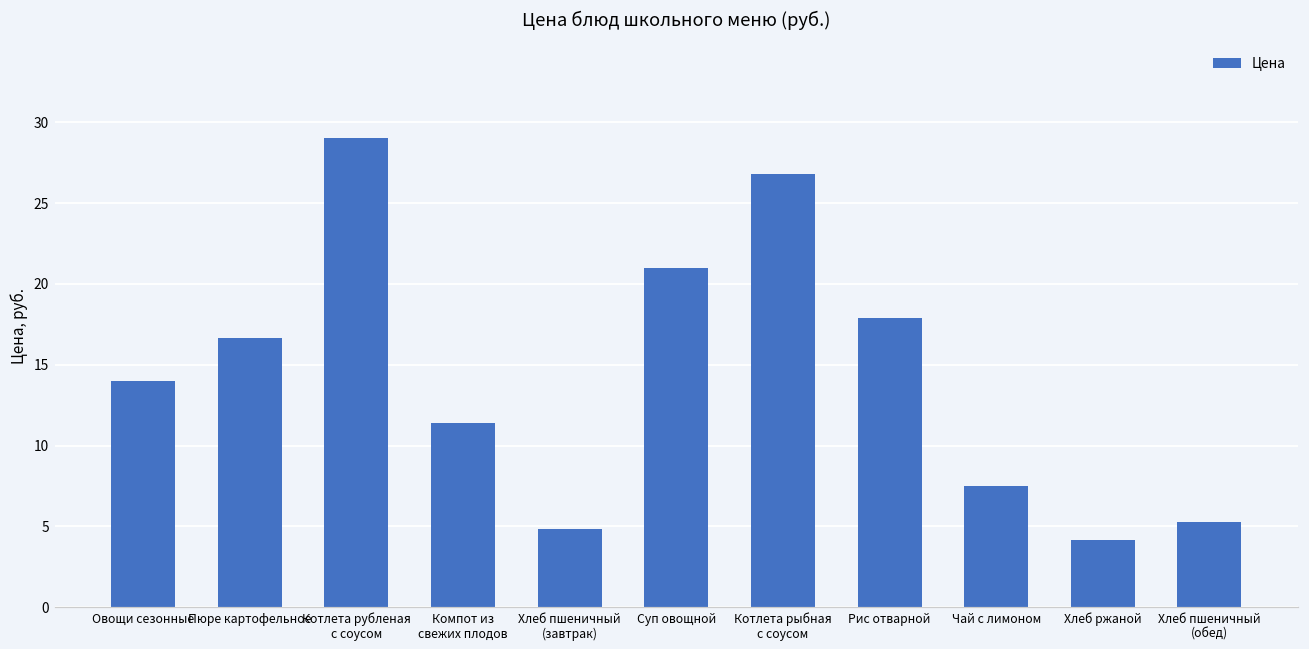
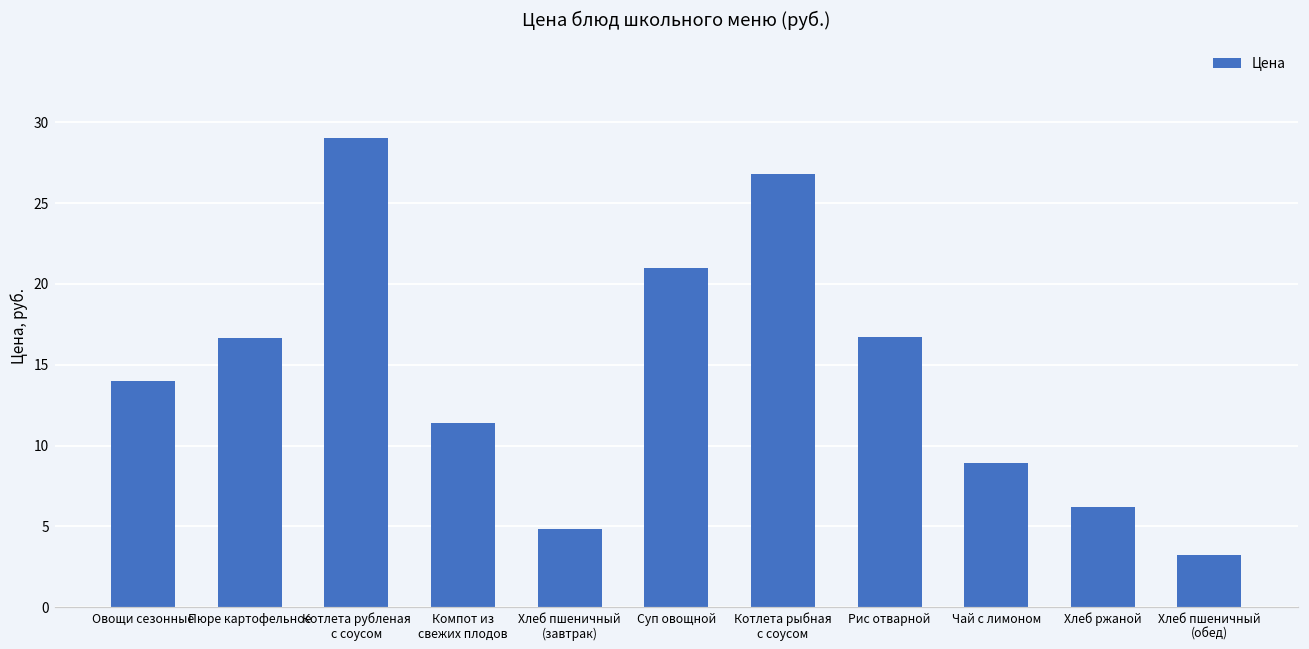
Рис отварной: 17.9 -> 16.7
Чай с лимоном: 7.5 -> 8.9
Хлеб ржаной: 4.2 -> 6.2
Хлеб пшеничный (обед): 5.3 -> 3.2
